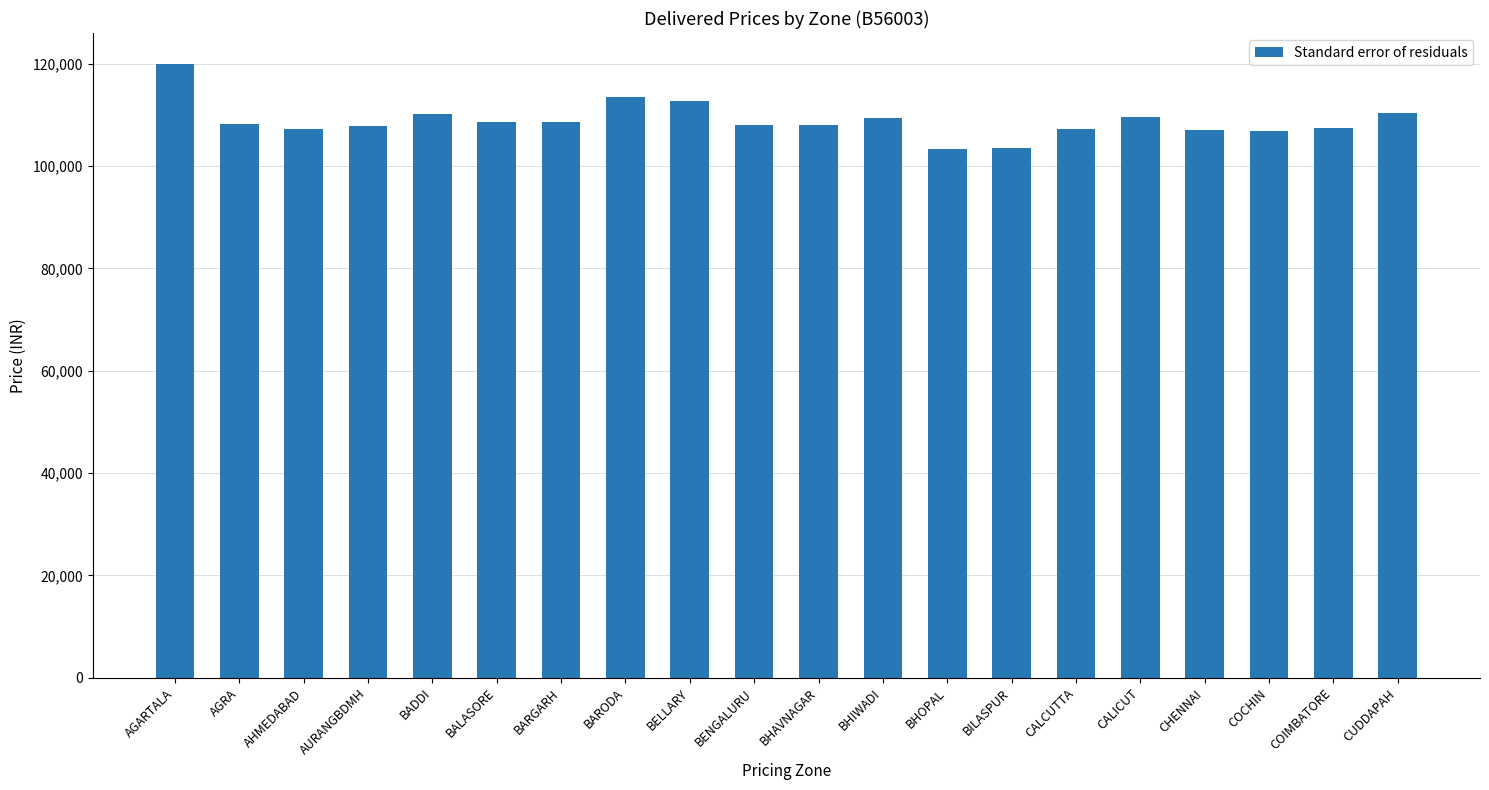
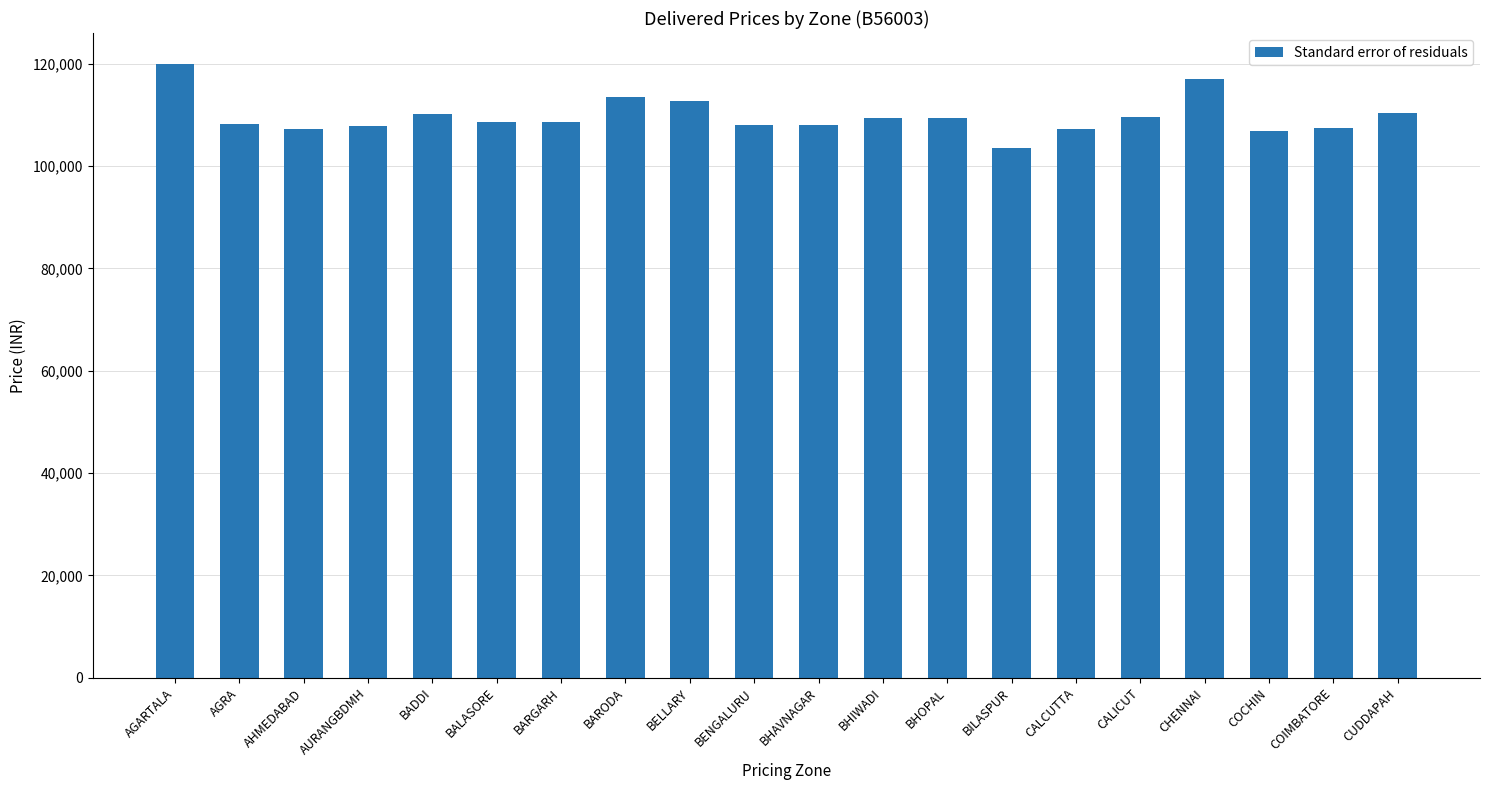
BHOPAL: 103,000 -> 109,000
CHENNAI: 107,000 -> 117,000
